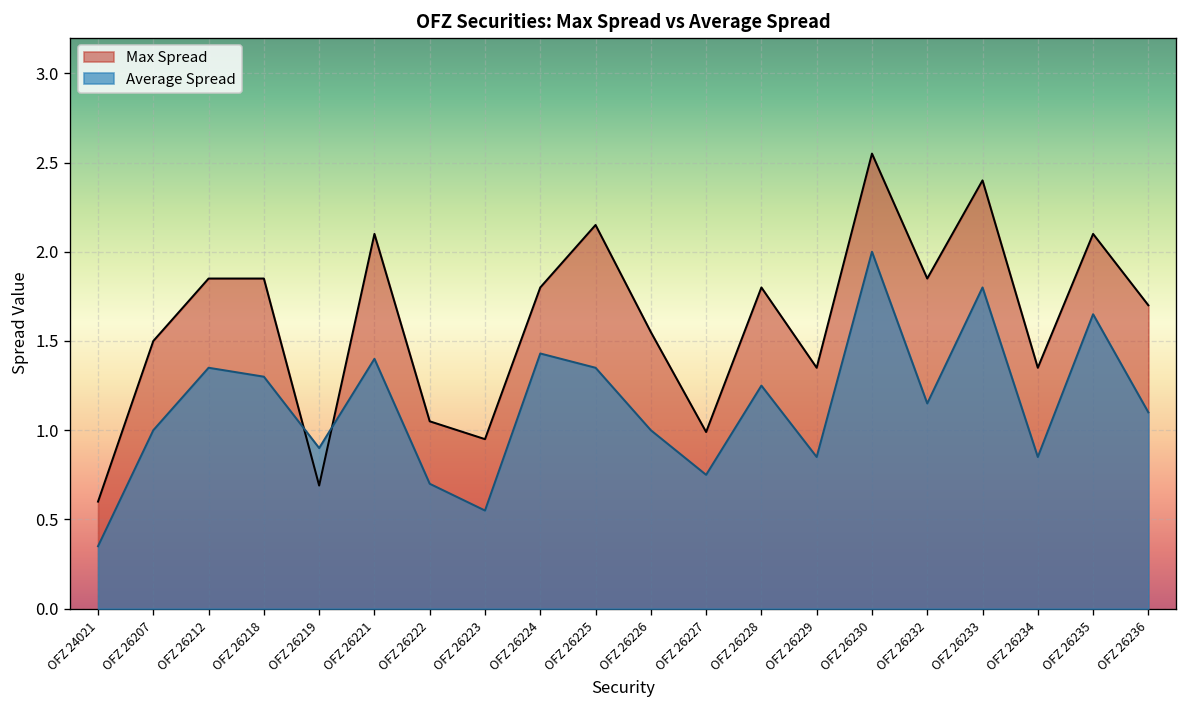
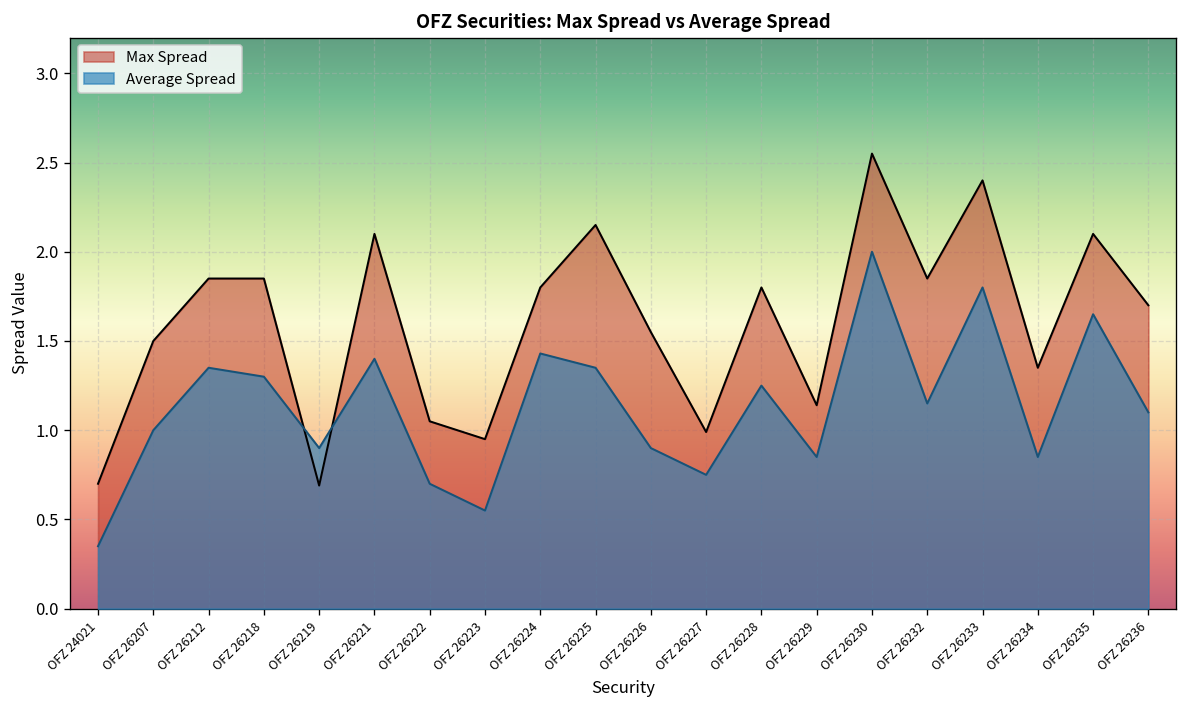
Max Spread, OFZ 24021: 0.6 -> 0.7
Average Spread, OFZ 26226: 1.0 -> 0.9
Max Spread, OFZ 26229: 1.35 -> 1.14
